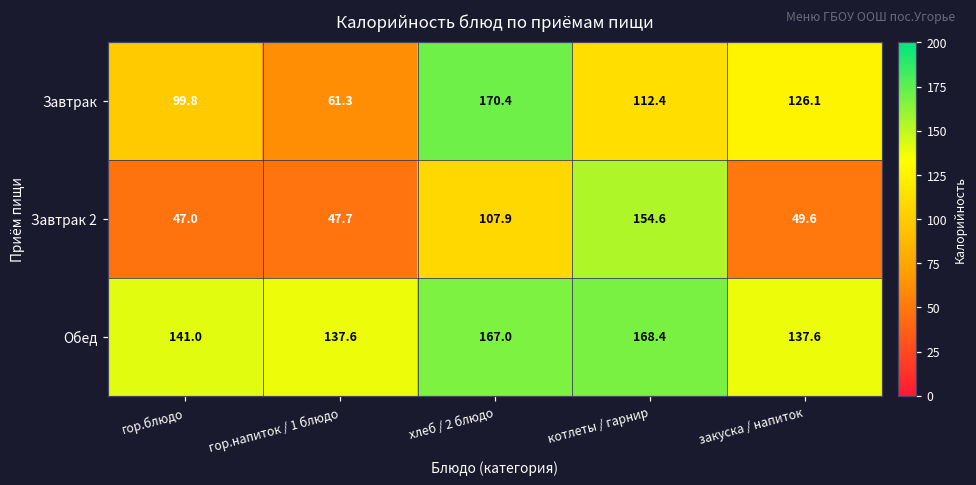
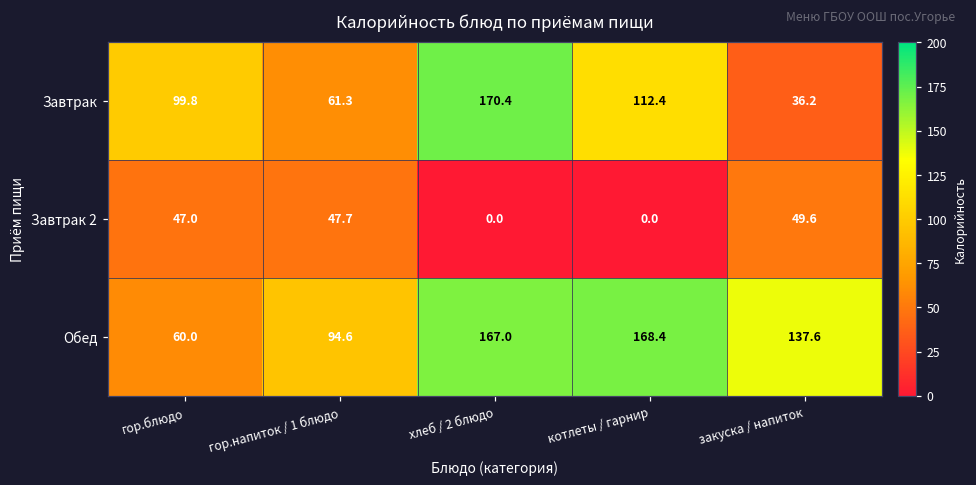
Завтрак, закуска / напиток: 126.1 -> 36.2
Завтрак 2, хлеб / 2 блюдо: 107.9 -> 0.0
Завтрак 2, котлеты / гарнир: 154.6 -> 0.0
Обед, гор.блюдо: 141.0 -> 60.0
Обед, гор.напиток / 1 блюдо: 137.6 -> 94.6
